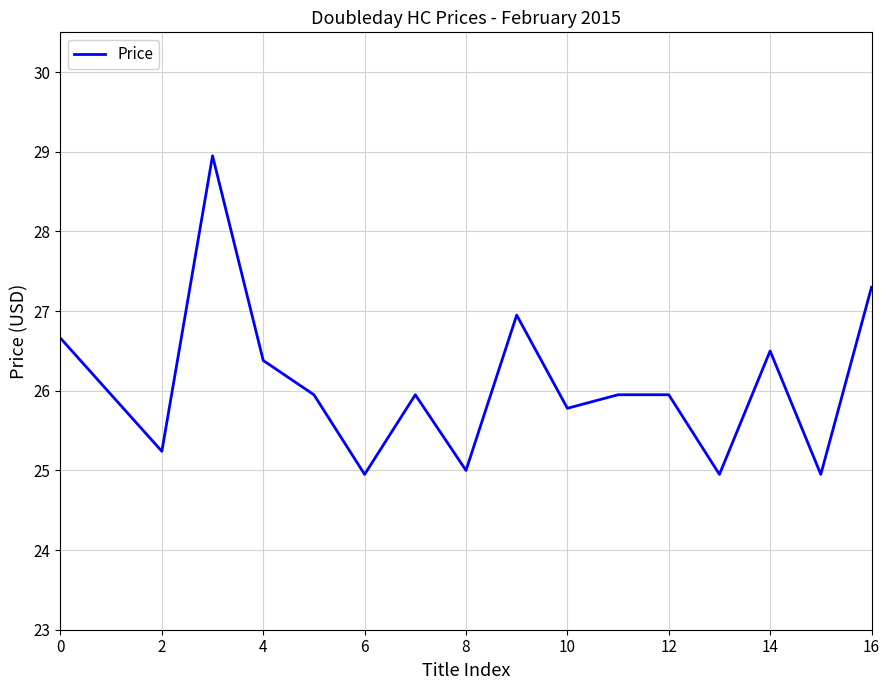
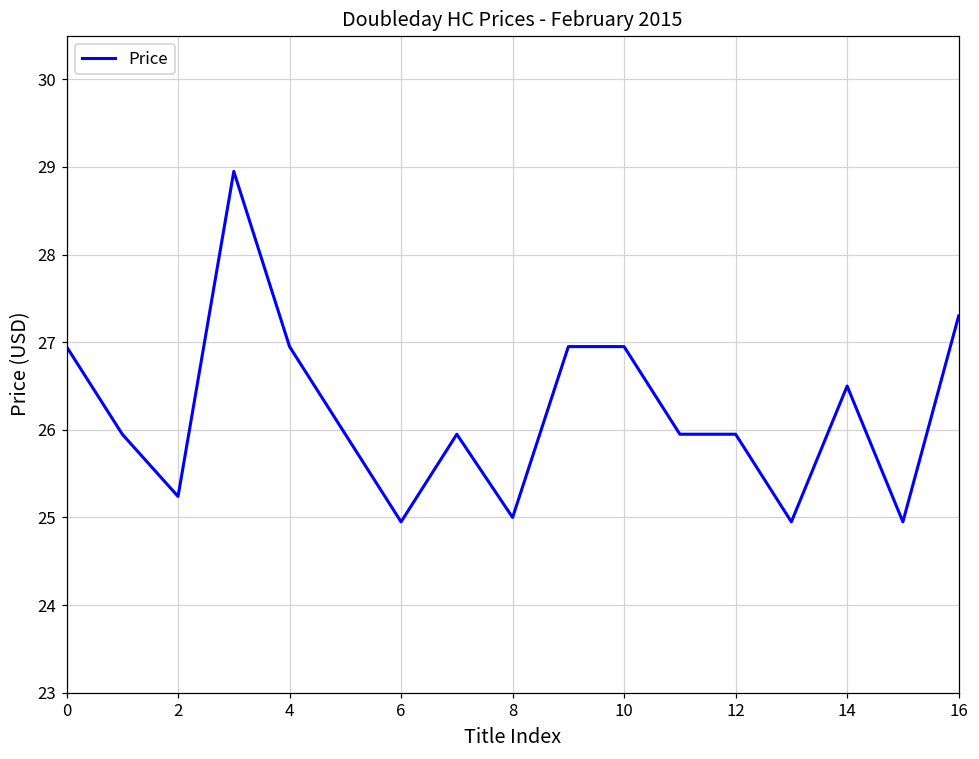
0: 26.7 -> 27.0
4: 26.4 -> 27.0
10: 25.8 -> 27.0
